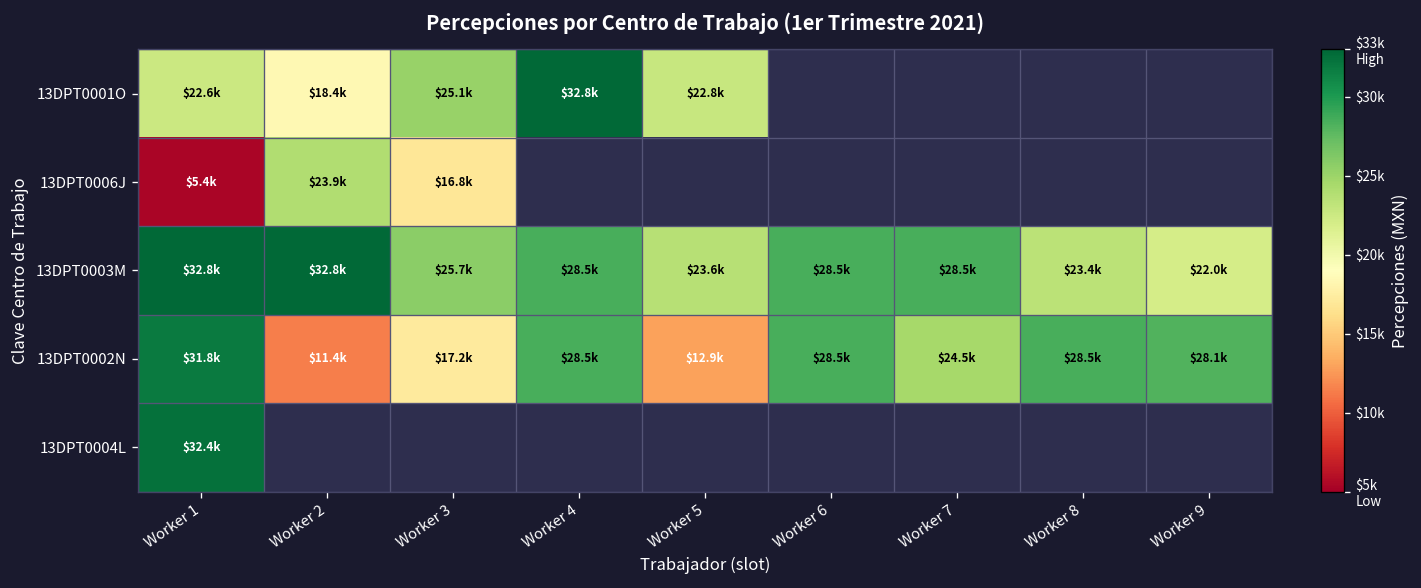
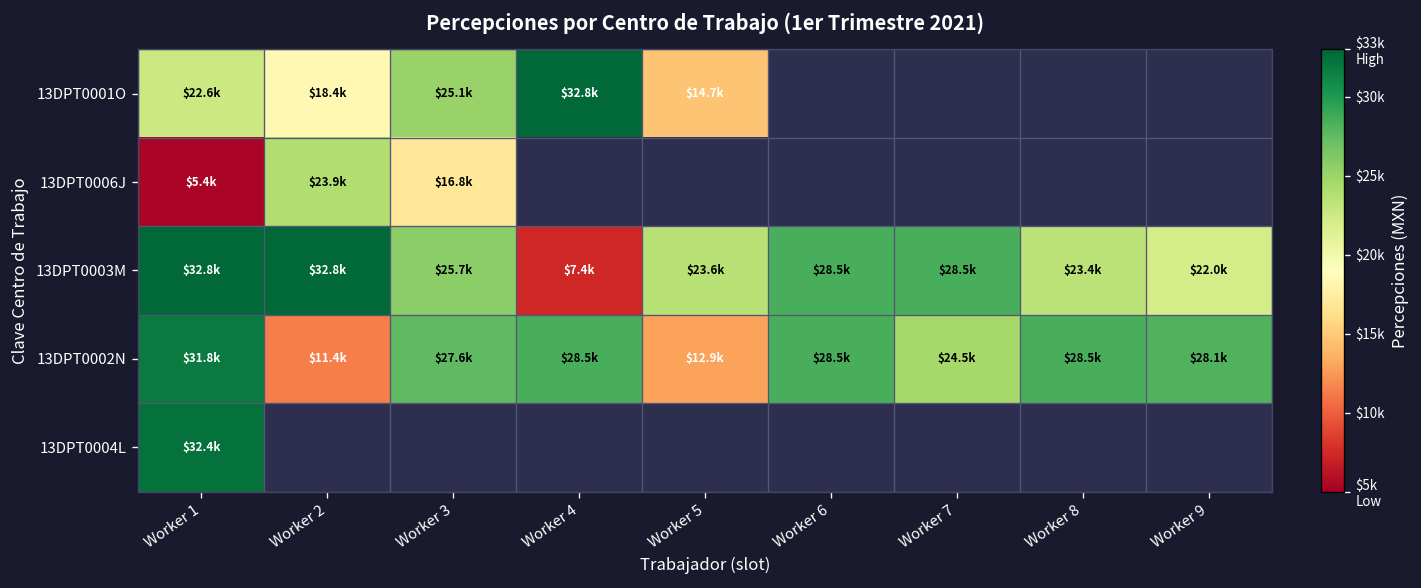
13DPT0001O, Worker 5: $22.8k -> $14.7k
13DPT0003M, Worker 4: $28.5k -> $7.4k
13DPT0002N, Worker 3: $17.2k -> $27.6k
